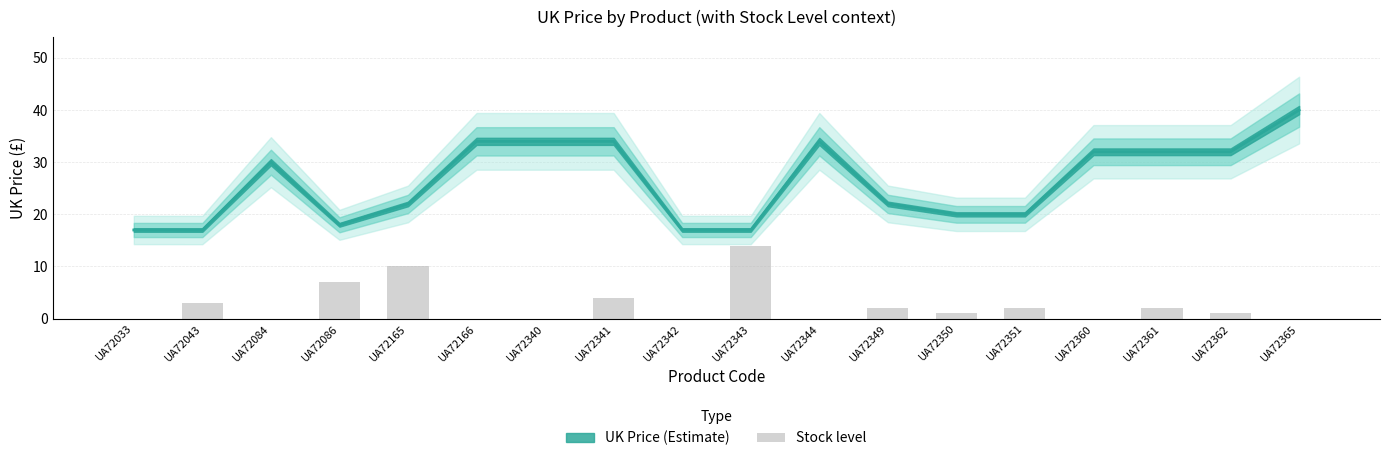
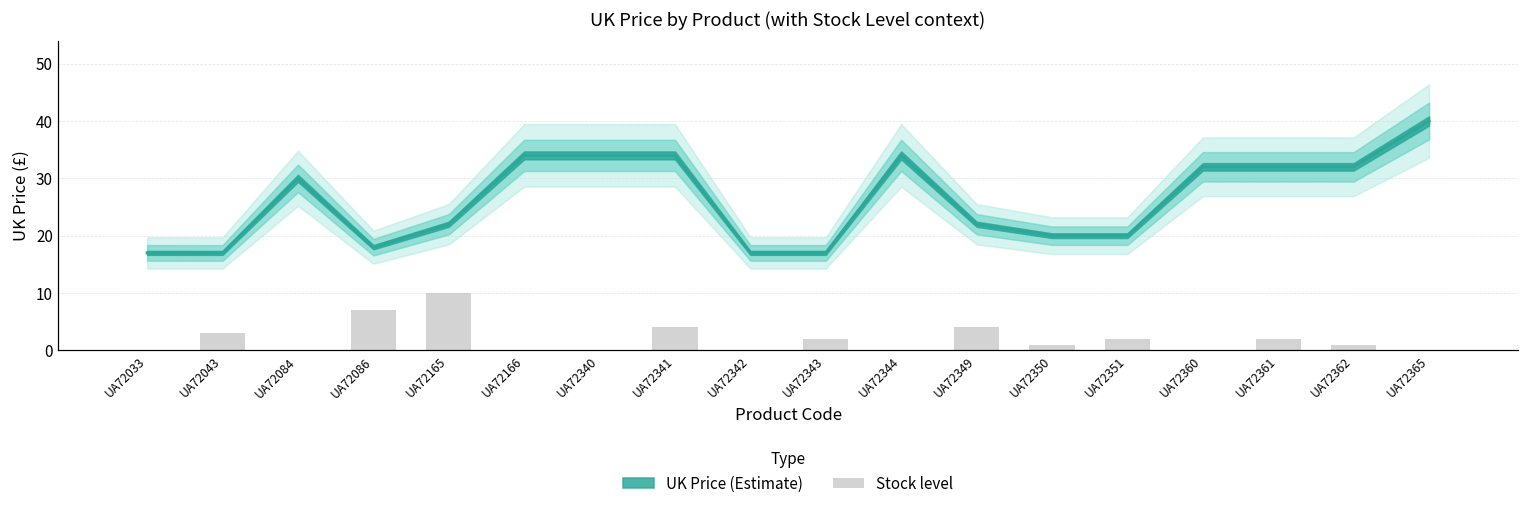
Stock level, UA72343: 14 -> 2
Stock level, UA72349: 2 -> 4
